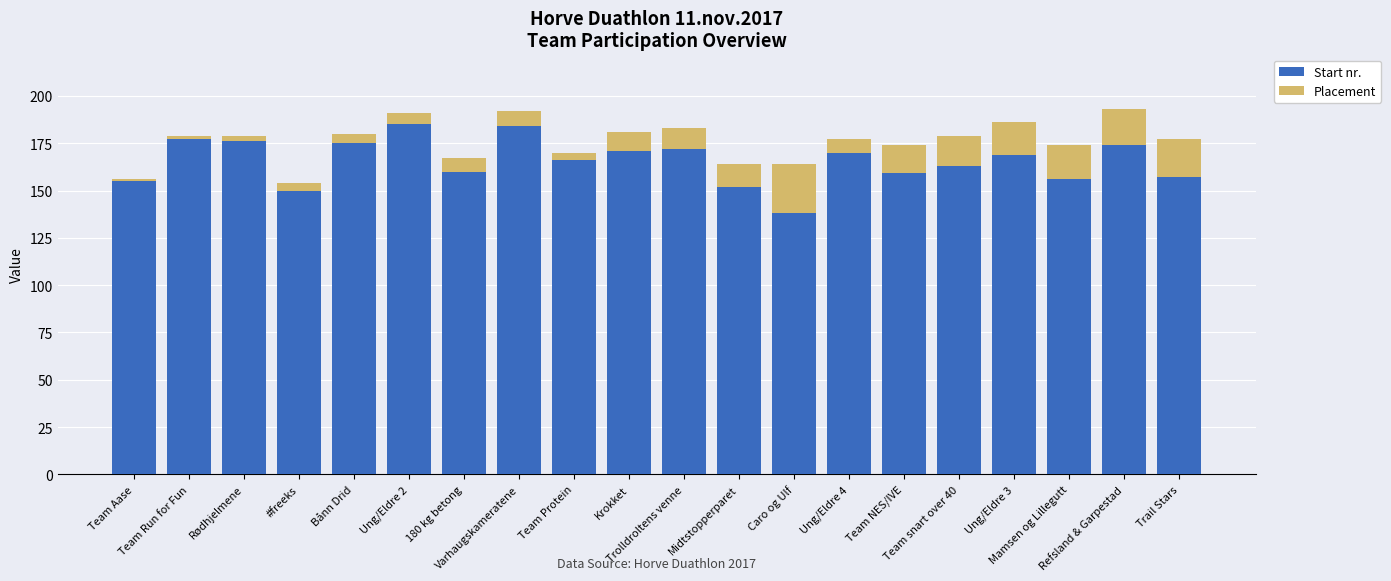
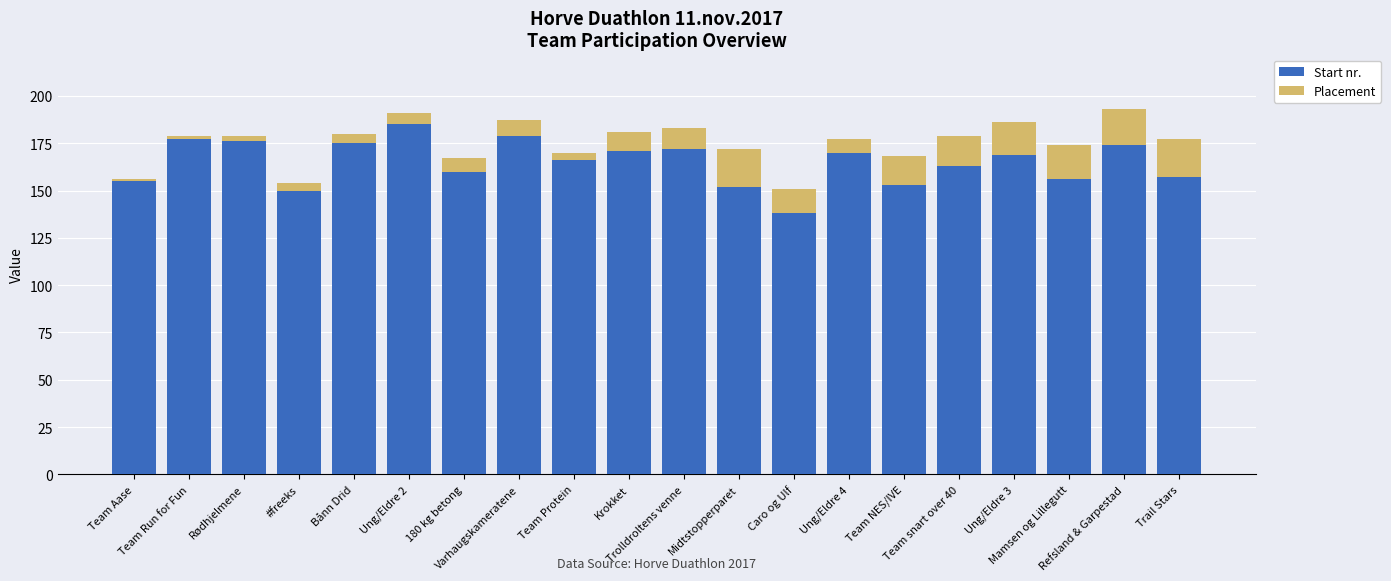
Start nr., Varhaugskameratene: 184 -> 179
Placement, Midtstopperparet: 12 -> 20
Placement, Caro og Ulf: 26 -> 13
Start nr., Team NES/IVE: 159 -> 153
